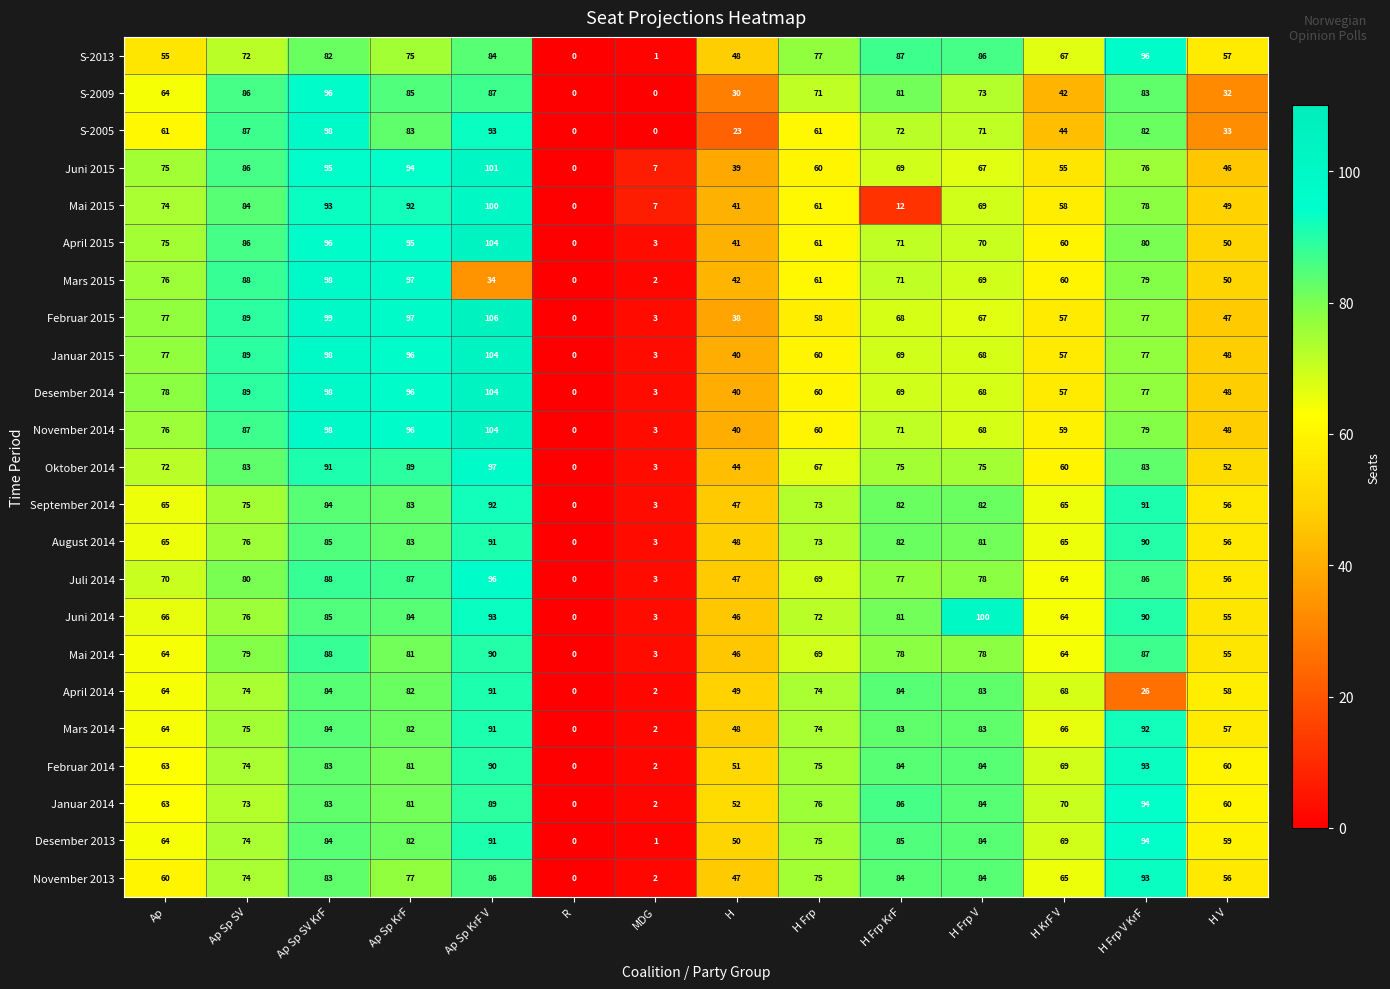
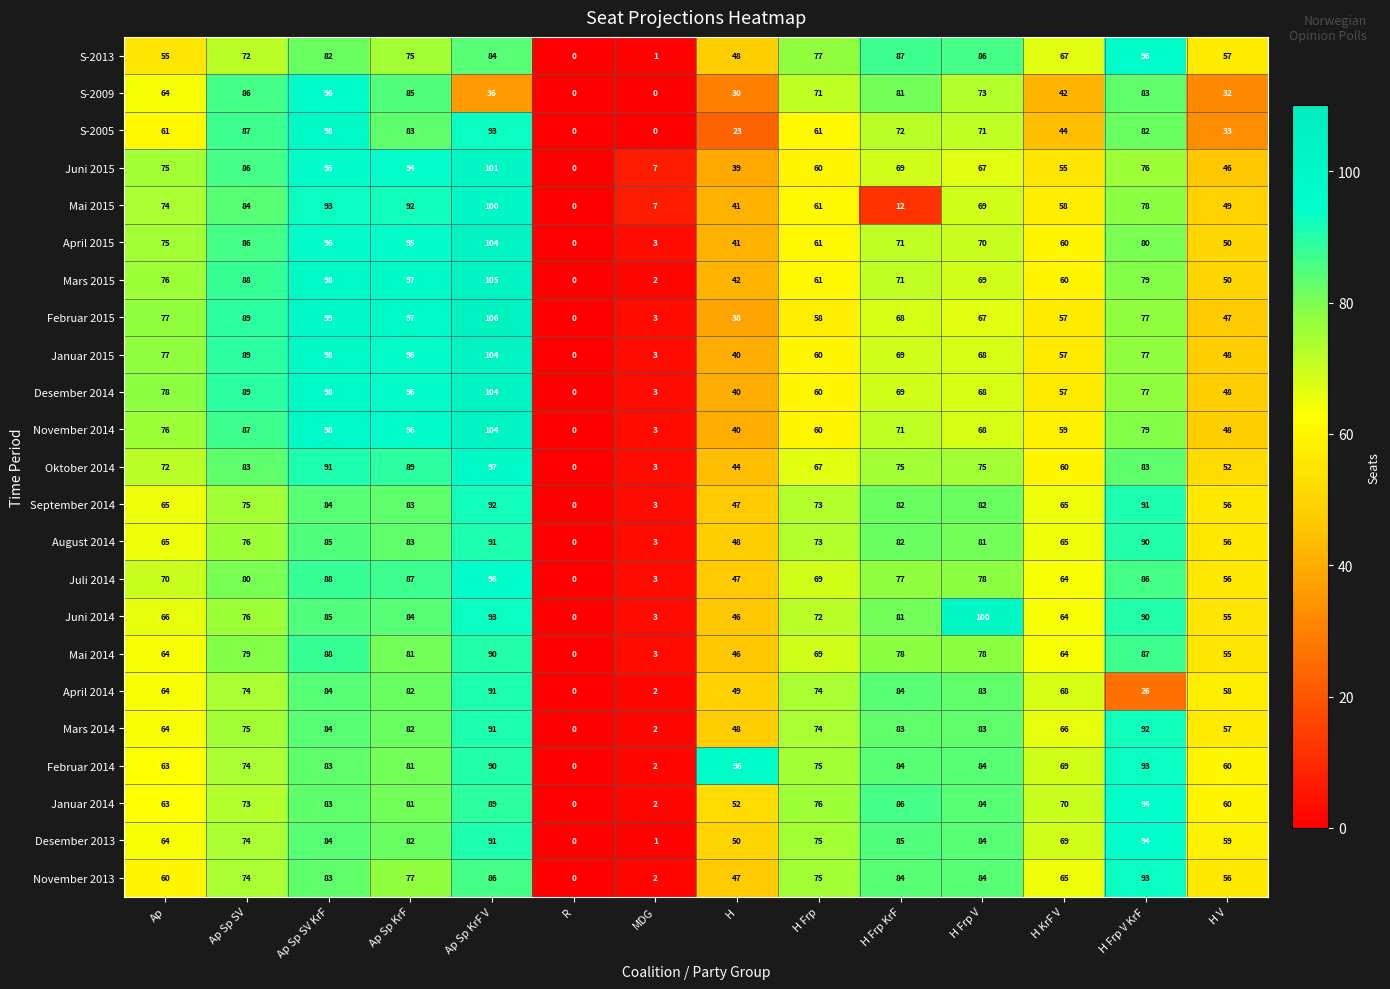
S-2009, Ap Sp KrF V: 87 -> 36
Mars 2015, Ap Sp KrF V: 34 -> 105
Februar 2014, H: 51 -> 96
